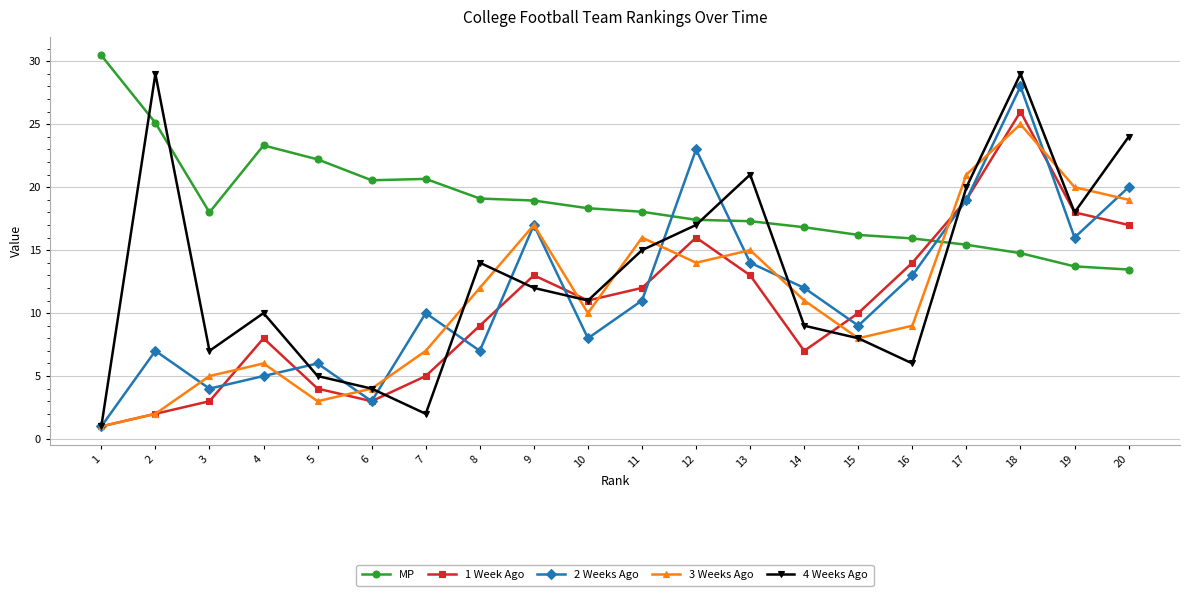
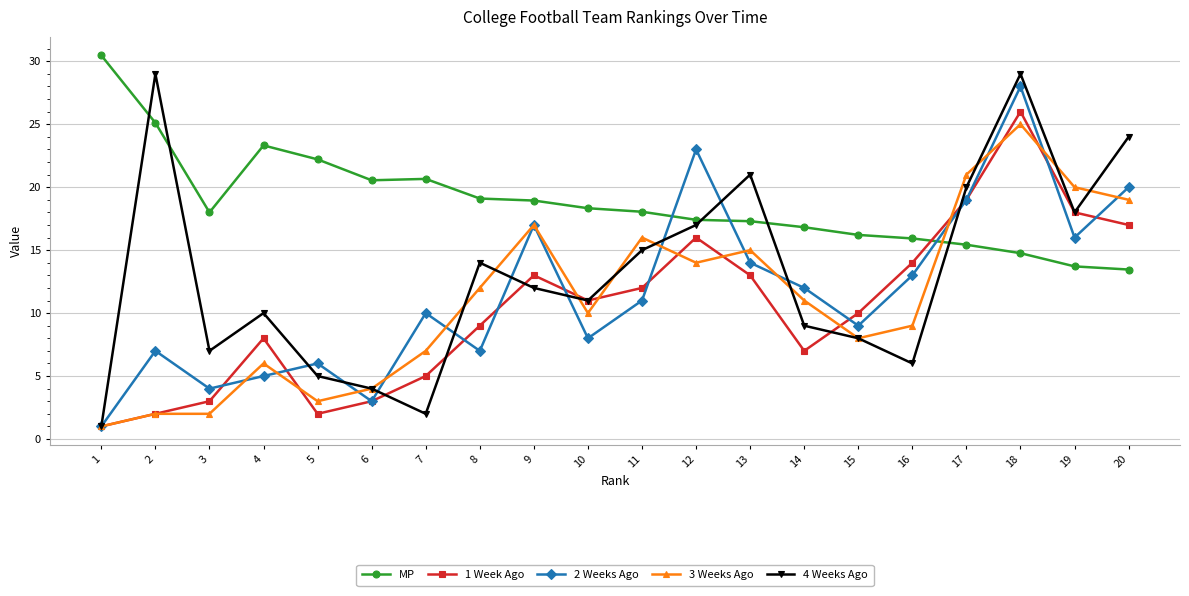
3 Weeks Ago, 3: 5 -> 2
1 Week Ago, 5: 4 -> 2
